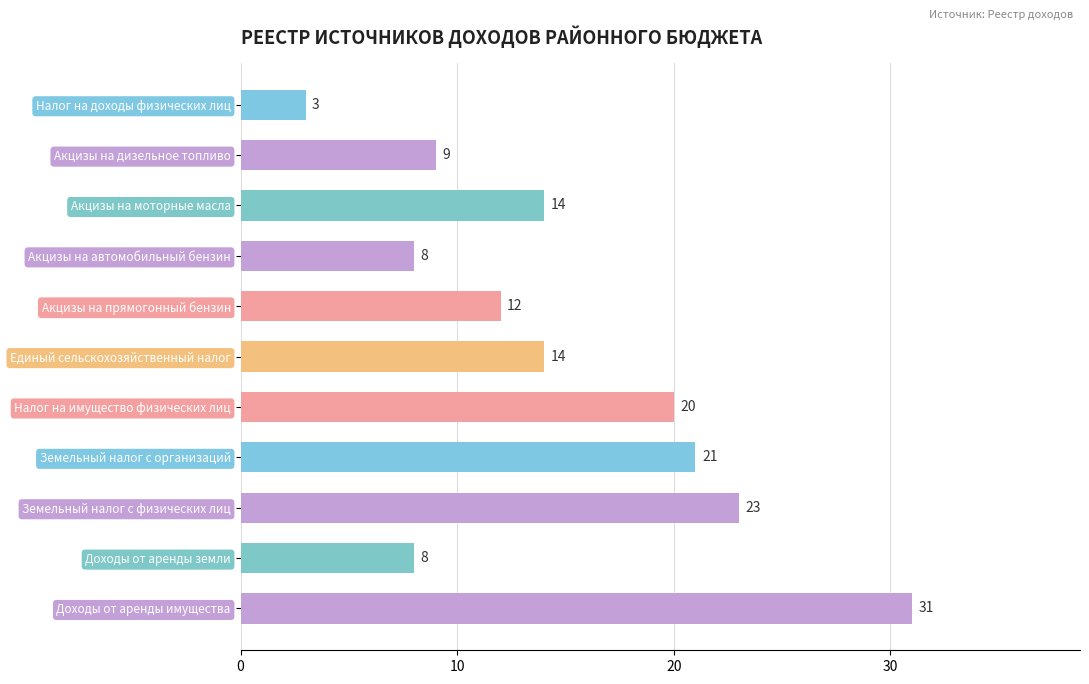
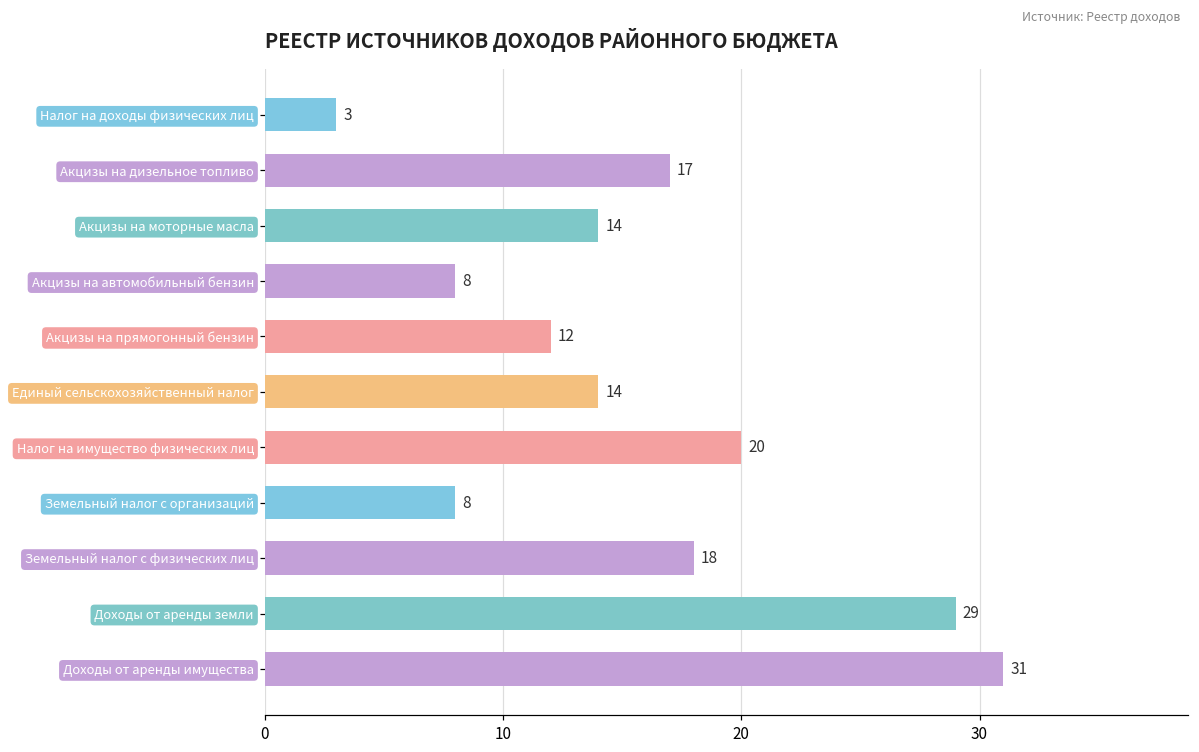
Акцизы на дизельное топливо: 9 -> 17
Земельный налог с организаций: 21 -> 8
Земельный налог с физических лиц: 23 -> 18
Доходы от аренды земли: 8 -> 29
